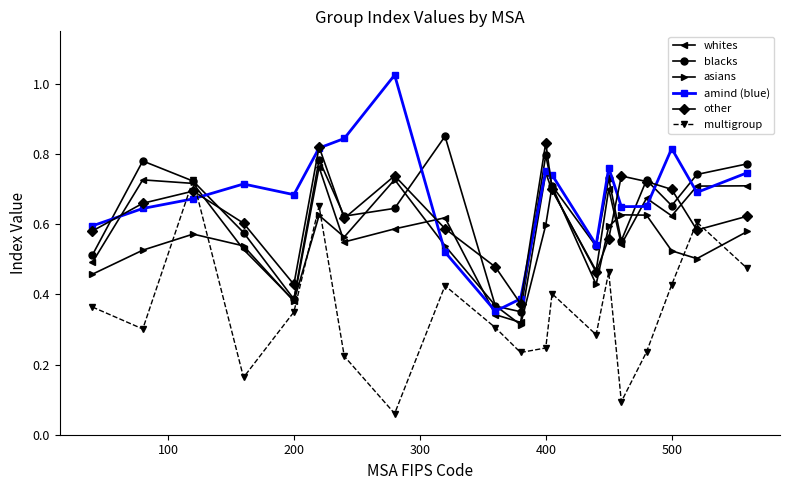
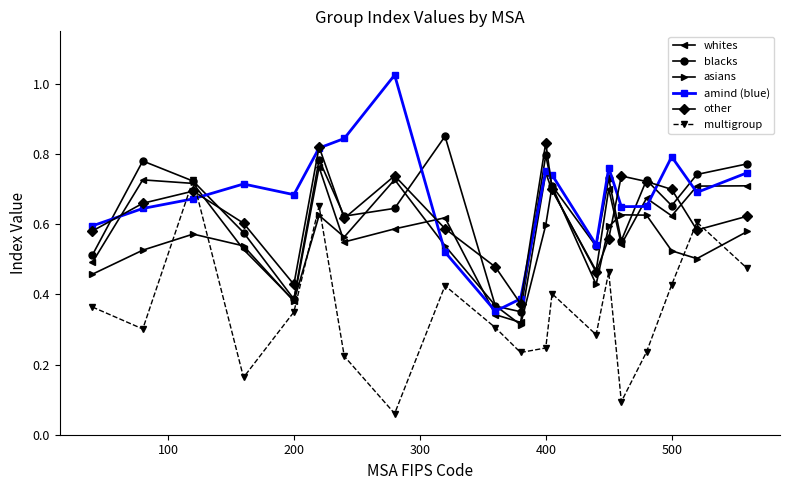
amind (blue), 500: 0.82 -> 0.79
